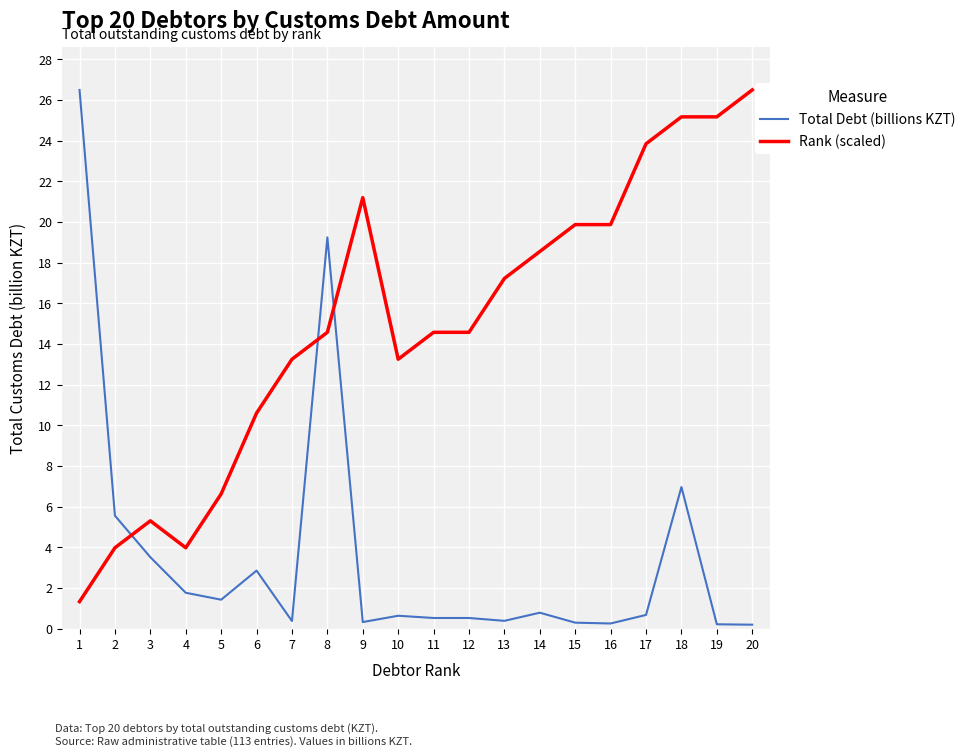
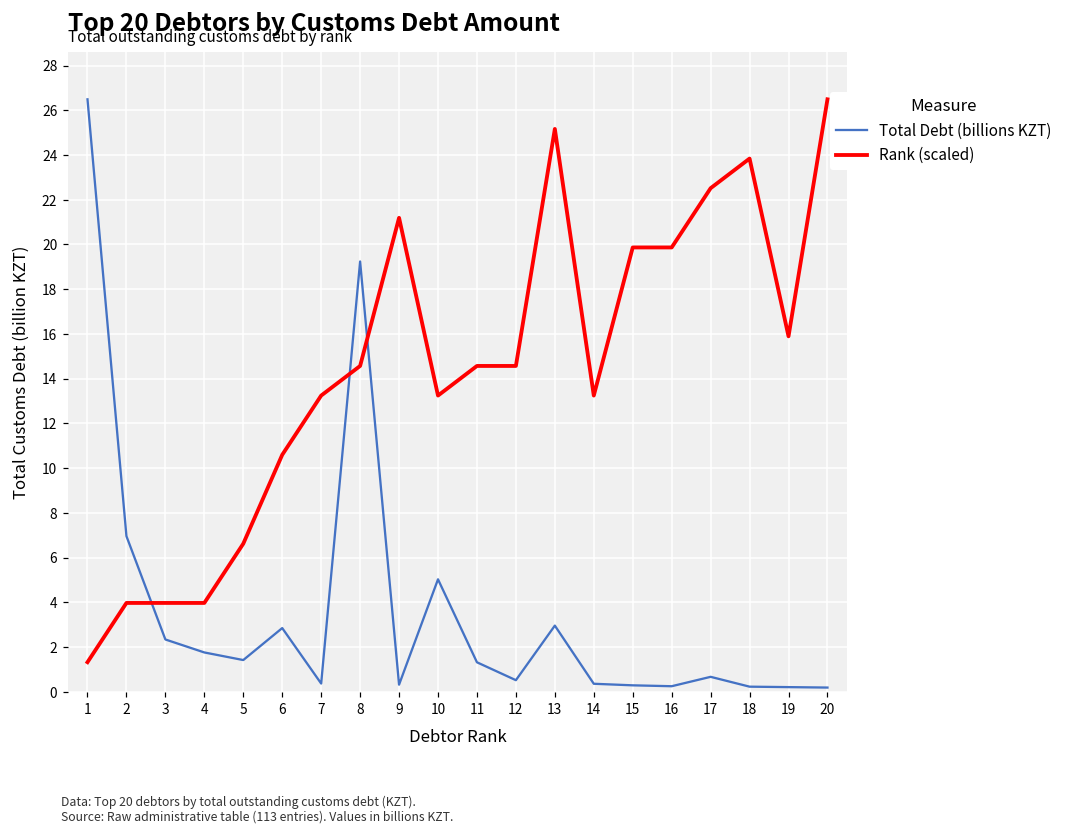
Total Debt (billions KZT), 2: 5.6 -> 7.0
Total Debt (billions KZT), 3: 3.5 -> 2.3
Rank (scaled), 3: 5.3 -> 4.0
Total Debt (billions KZT), 10: 0.6 -> 5.0
Total Debt (billions KZT), 11: 0.5 -> 1.3
Total Debt (billions KZT), 13: 0.4 -> 3.0
Rank (scaled), 13: 17.2 -> 25.2
Total Debt (billions KZT), 14: 0.8 -> 0.4
Rank (scaled), 14: 18.5 -> 13.2
Rank (scaled), 17: 23.8 -> 22.5
Total Debt (billions KZT), 18: 7.0 -> 0.2
Rank (scaled), 18: 25.2 -> 23.8
Rank (scaled), 19: 25.2 -> 15.9
